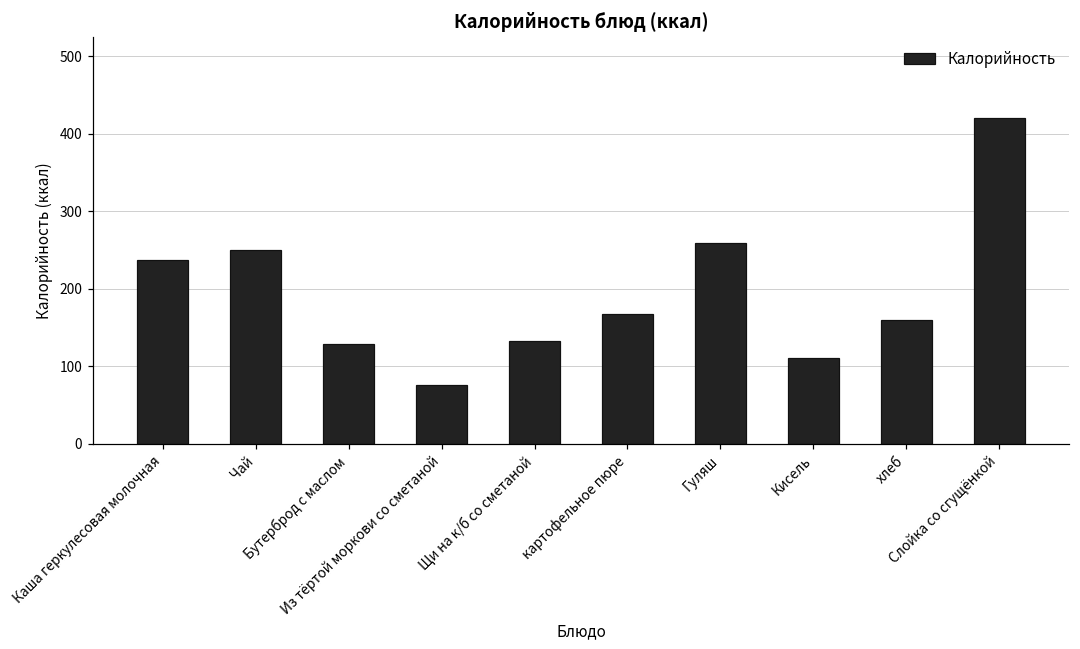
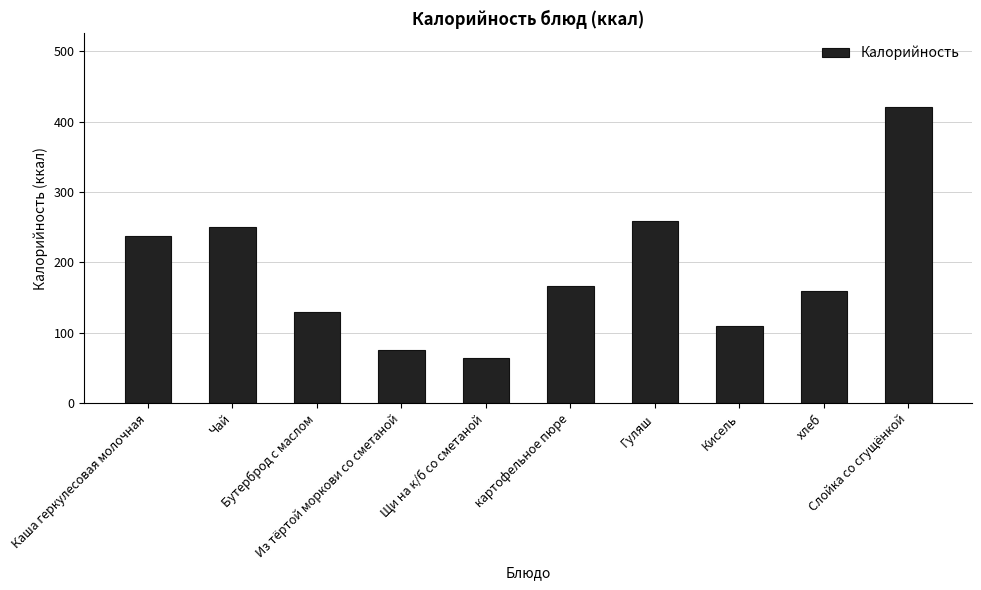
Щи на к/б со сметаной: 130 -> 60
